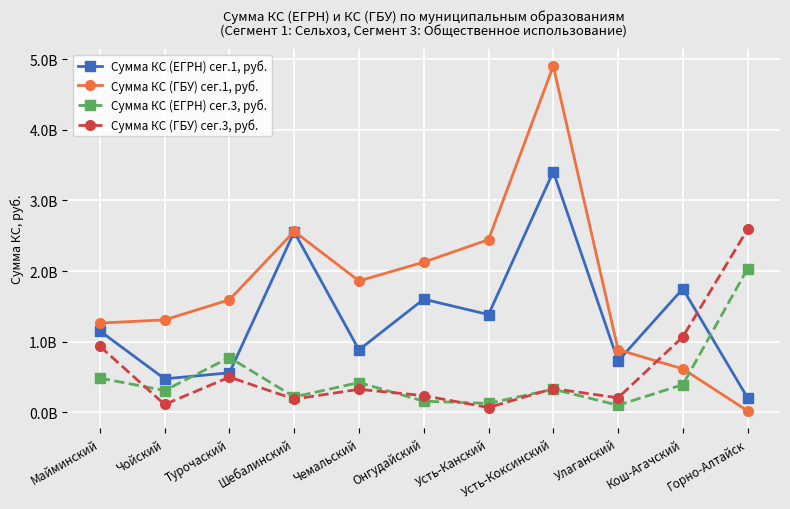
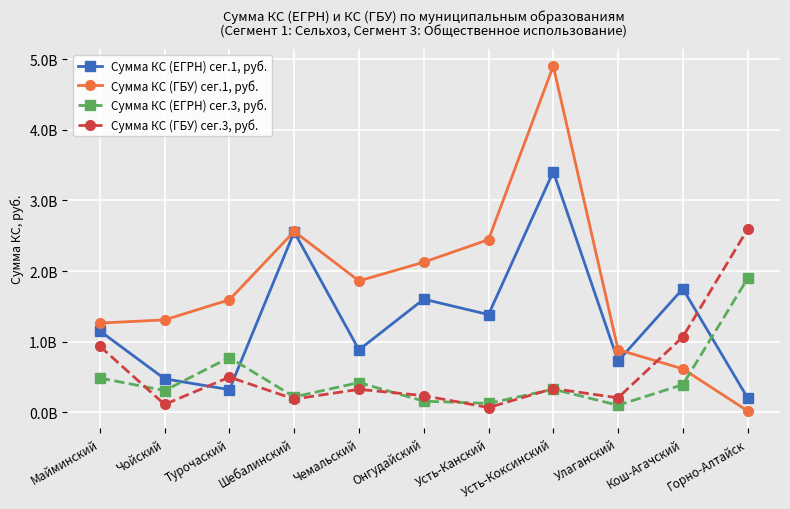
Сумма КС (ЕГРН) сег.1, руб., Турочаский: 600000000 -> 300000000
Сумма КС (ЕГРН) сег.3, руб., Горно-Алтайск: 2000000000 -> 1900000000
